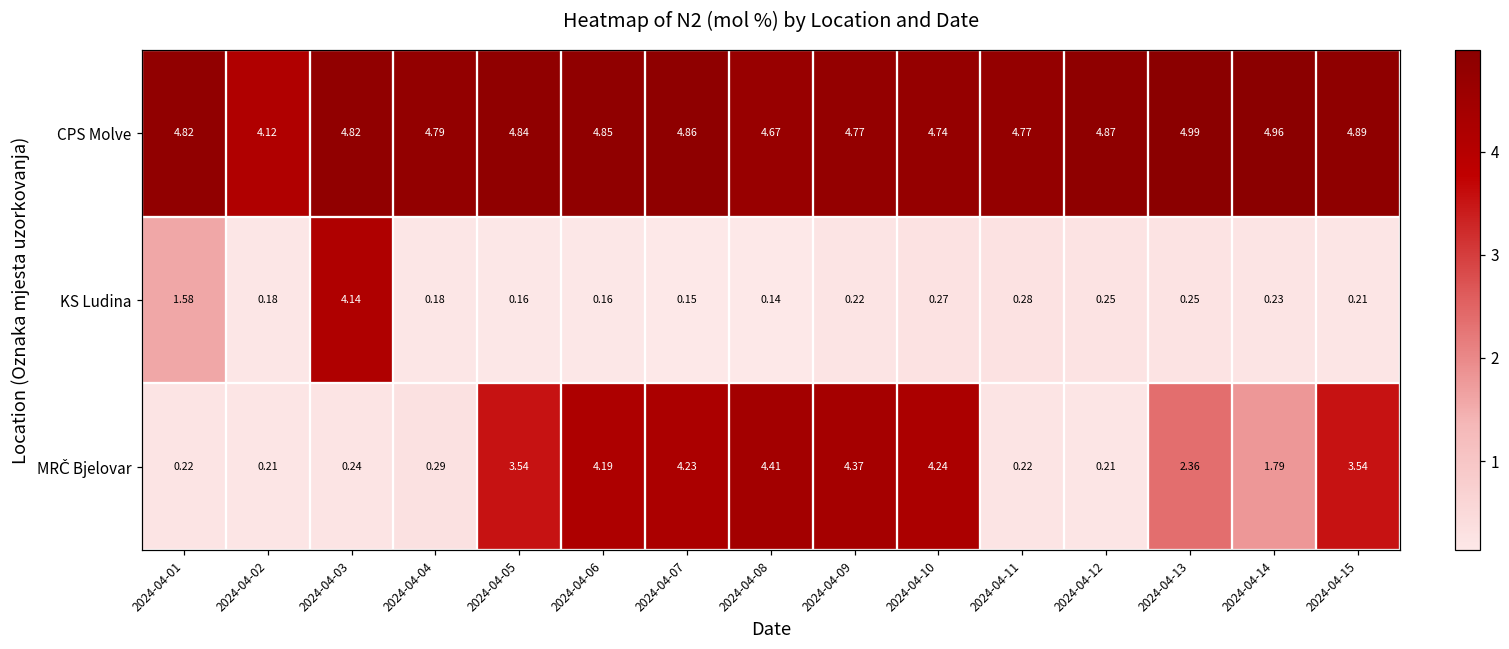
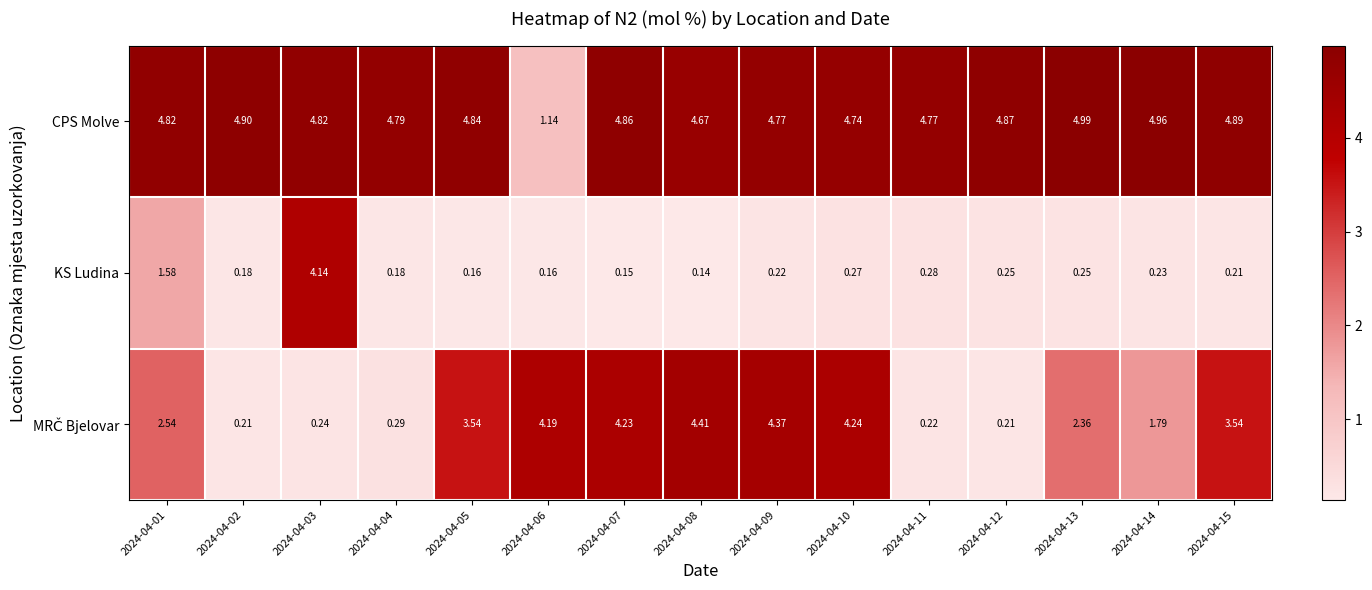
CPS Molve, 2024-04-02: 4.12 -> 4.90
CPS Molve, 2024-04-06: 4.85 -> 1.14
MRČ Bjelovar, 2024-04-01: 0.22 -> 2.54
